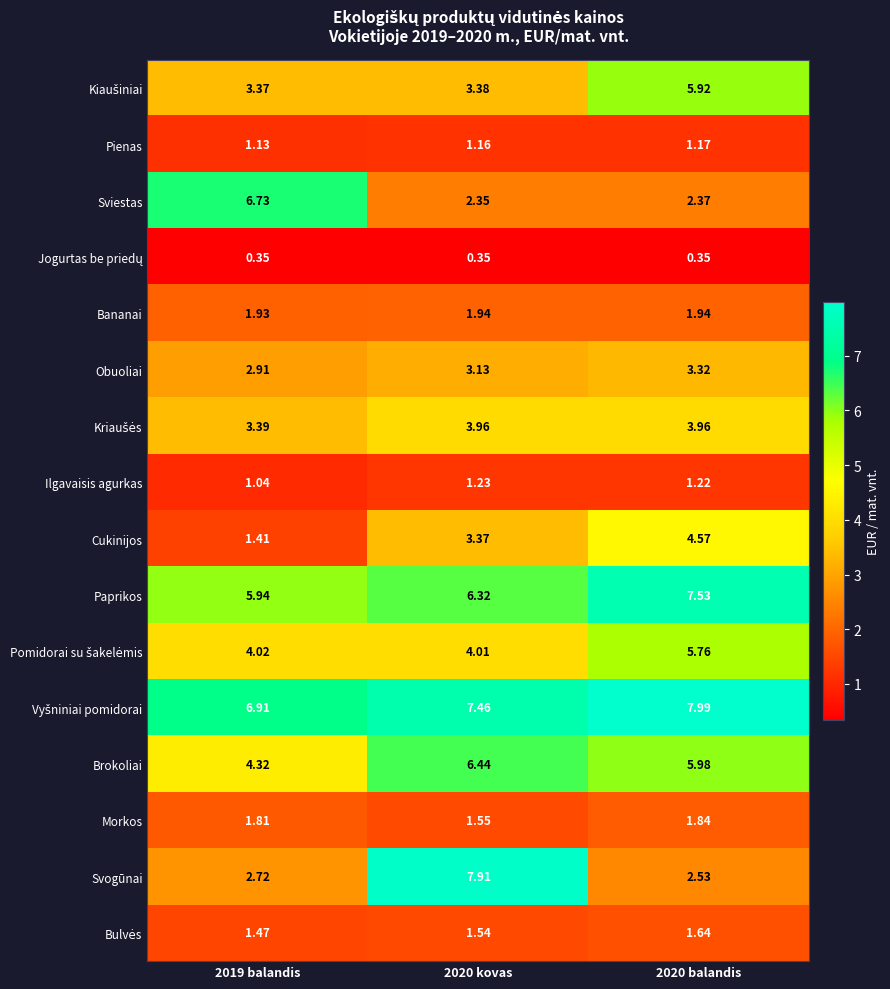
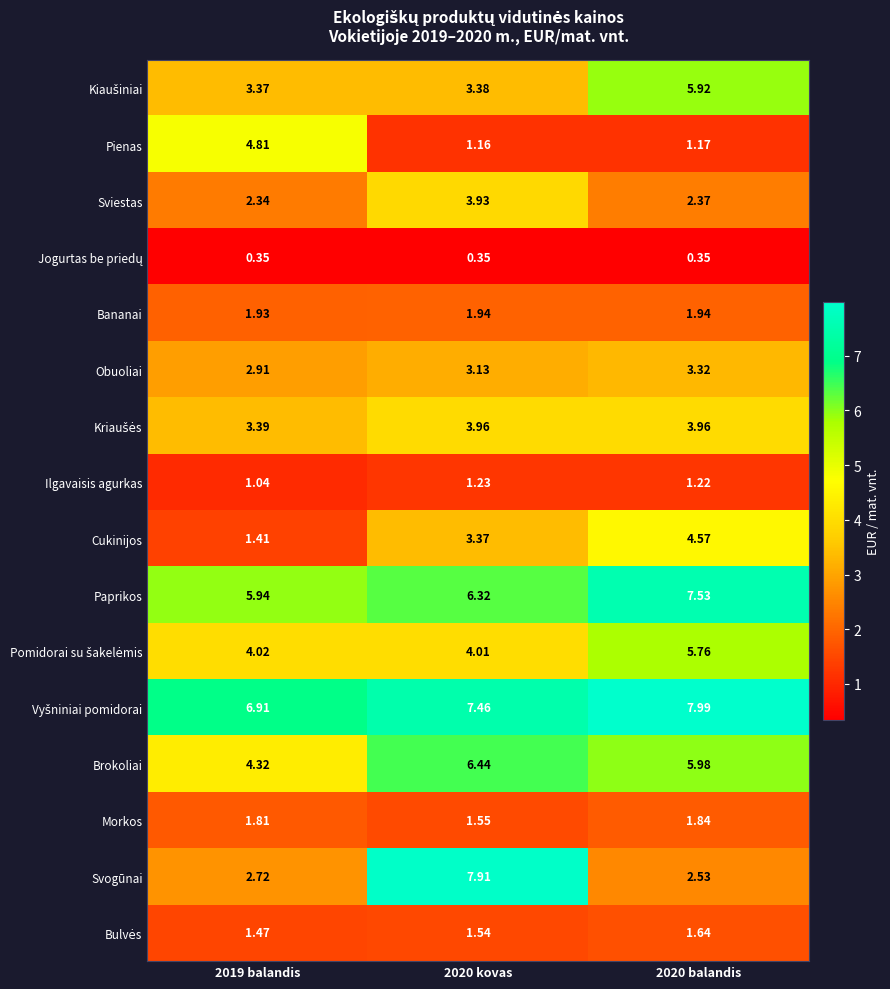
Pienas, 2019 balandis: 1.13 -> 4.81
Sviestas, 2019 balandis: 6.73 -> 2.34
Sviestas, 2020 kovas: 2.35 -> 3.93
